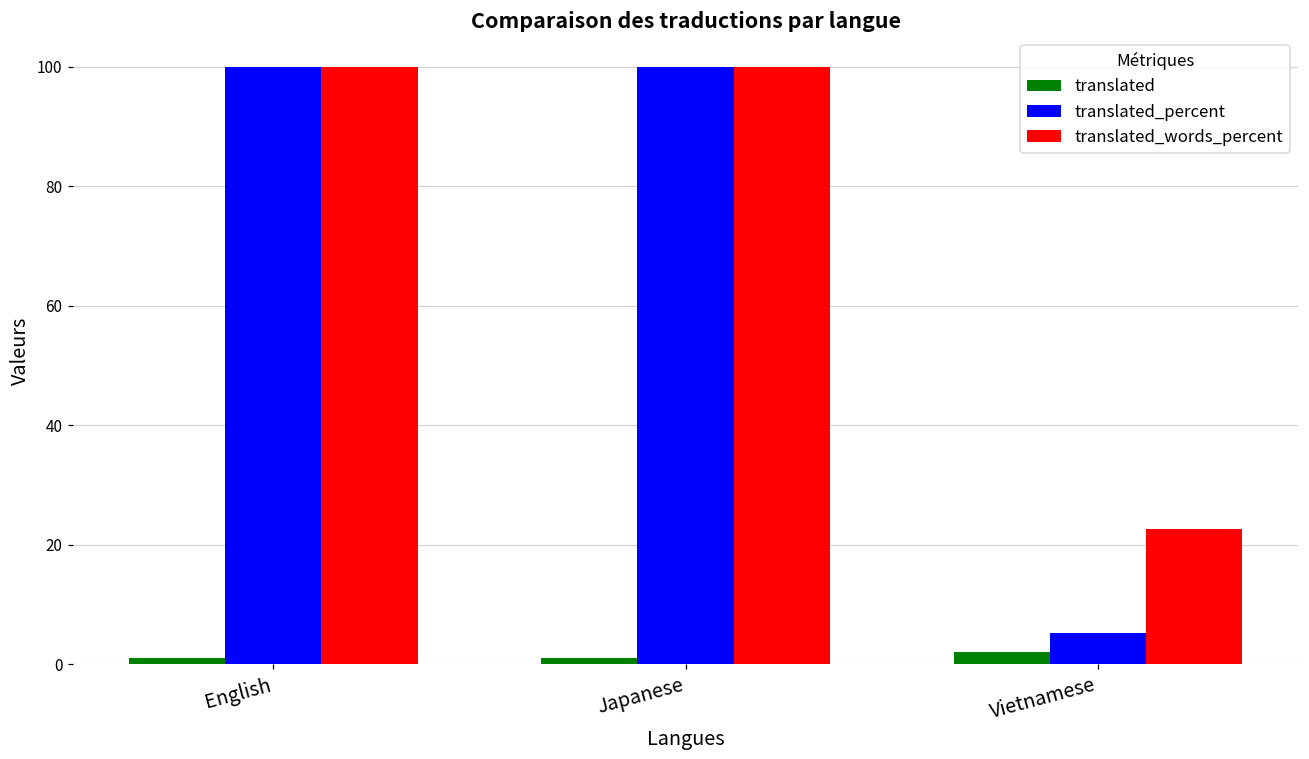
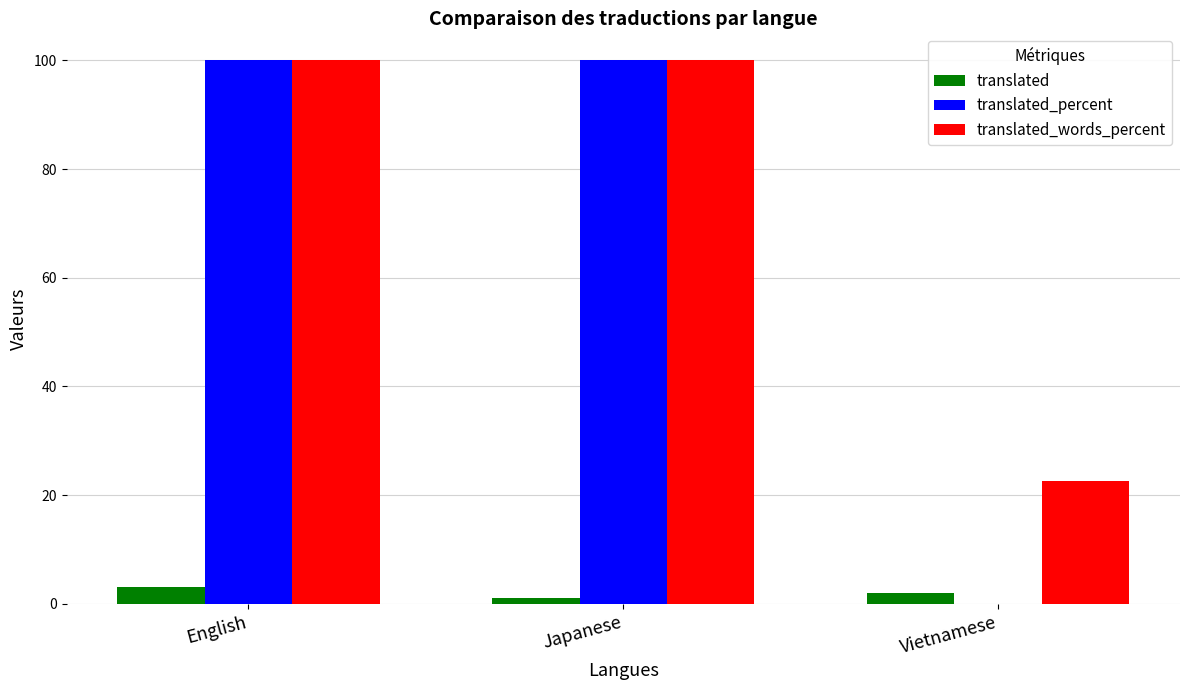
translated, English: 1 -> 3
translated_percent, Vietnamese: 5 -> 0
